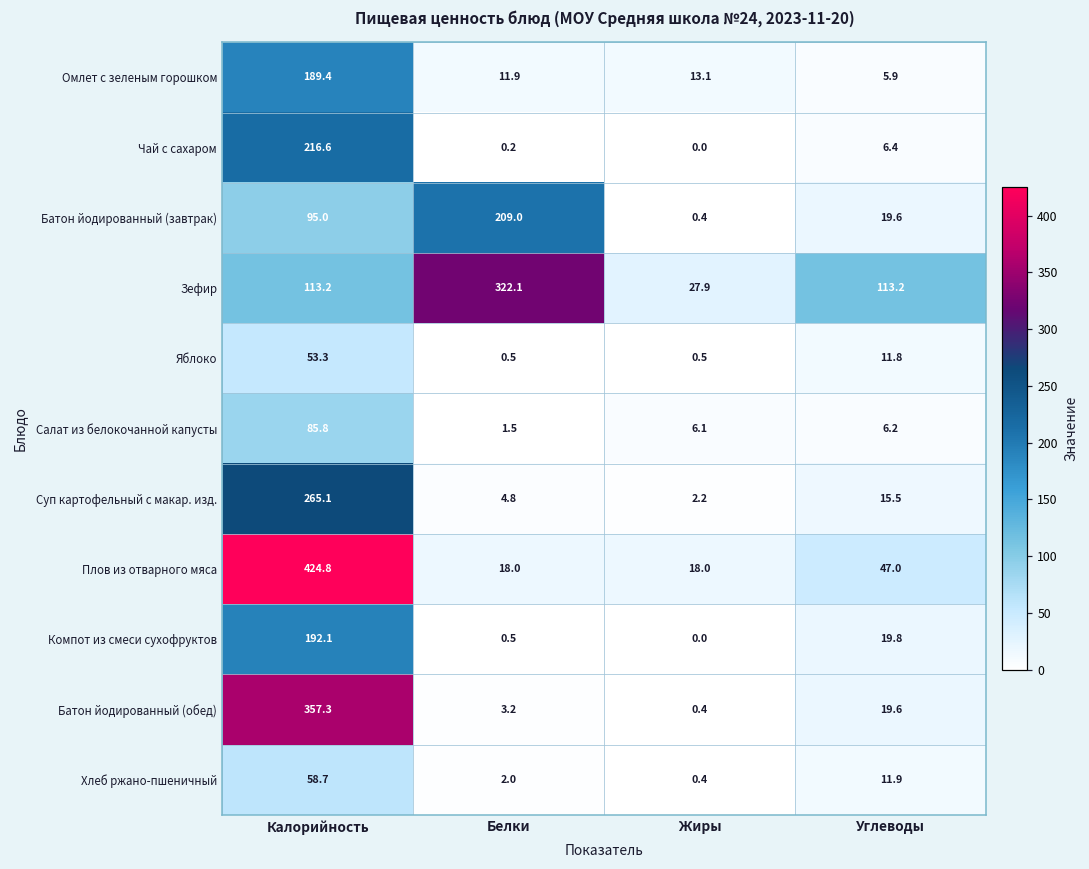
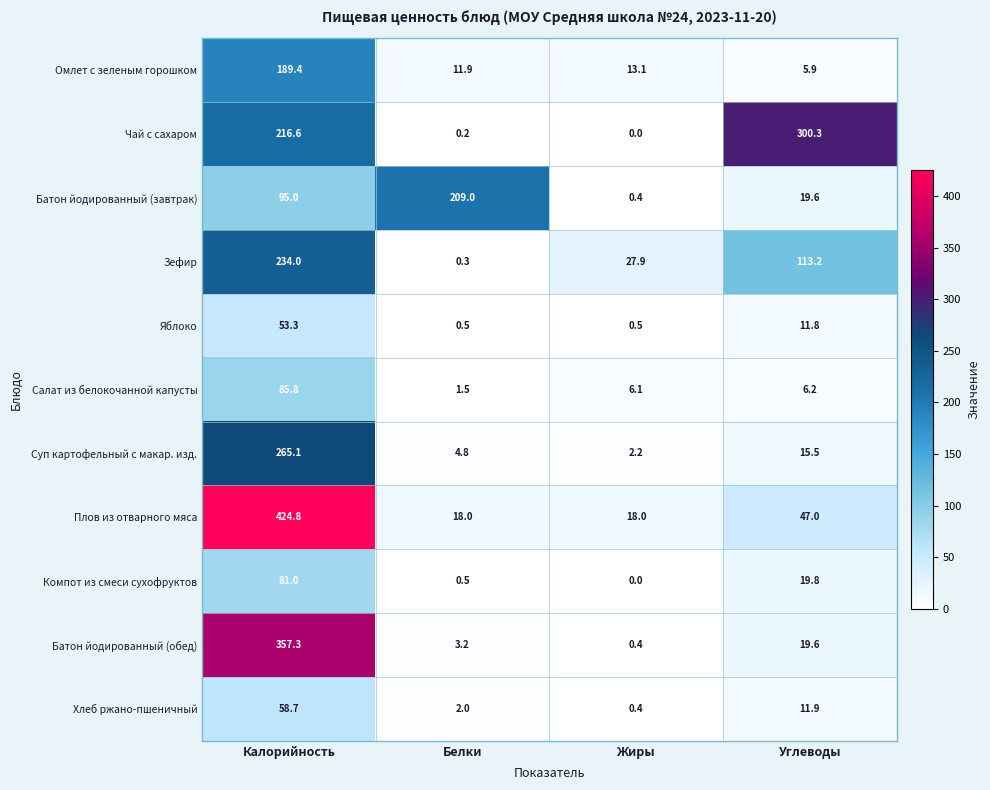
Чай с сахаром, Углеводы: 6.4 -> 300.3
Зефир, Калорийность: 113.2 -> 234.0
Зефир, Белки: 322.1 -> 0.3
Компот из смеси сухофруктов, Калорийность: 192.1 -> 81.0
